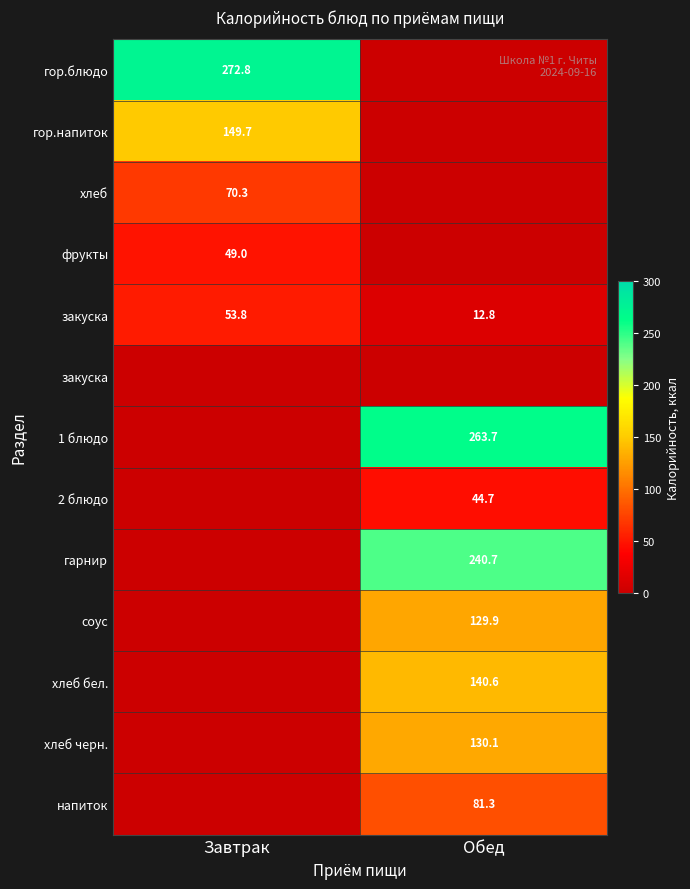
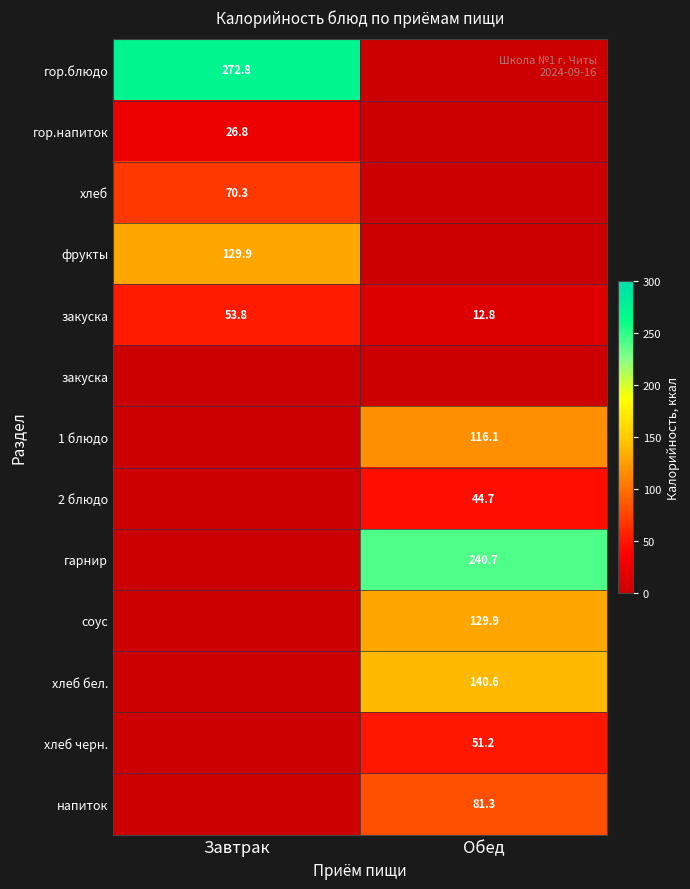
гор.напиток, Завтрак: 149.7 -> 26.8
фрукты, Завтрак: 49.0 -> 129.9
1 блюдо, Обед: 263.7 -> 116.1
хлеб черн., Обед: 130.1 -> 51.2
